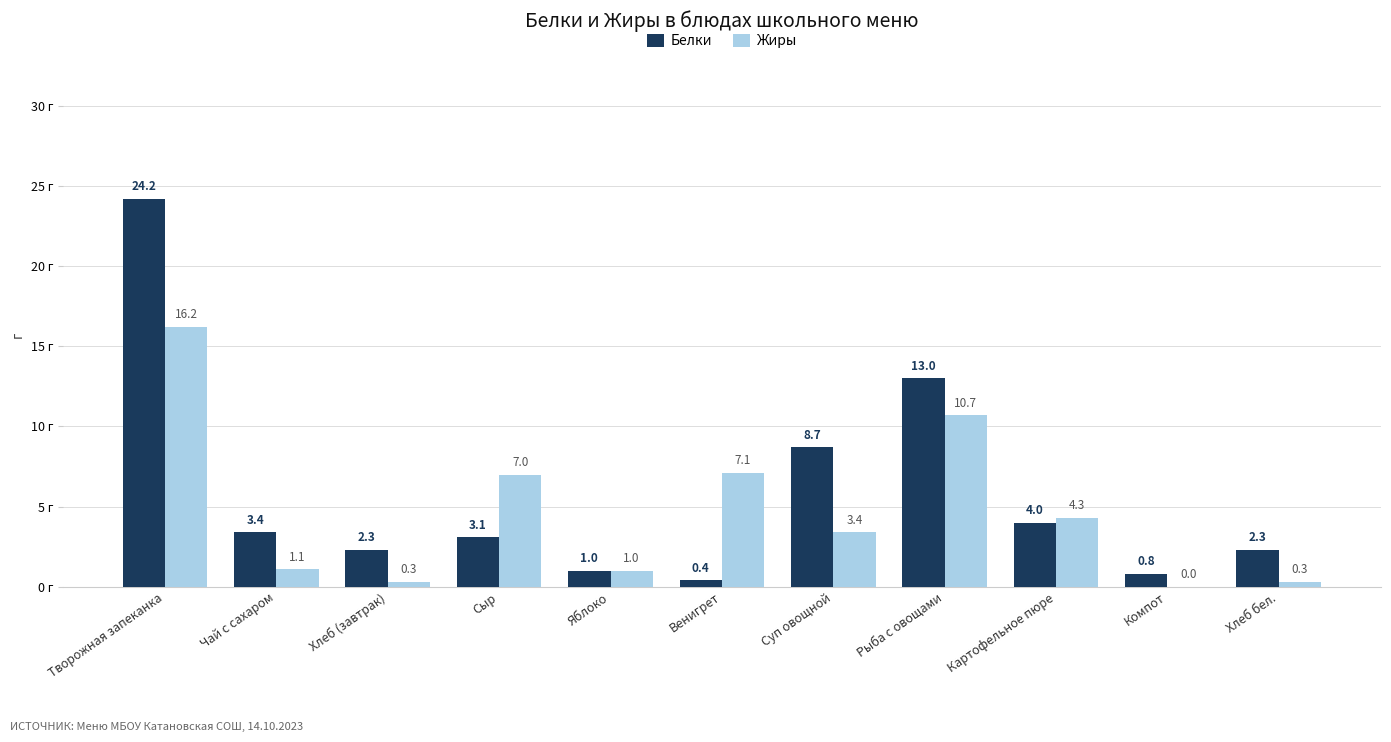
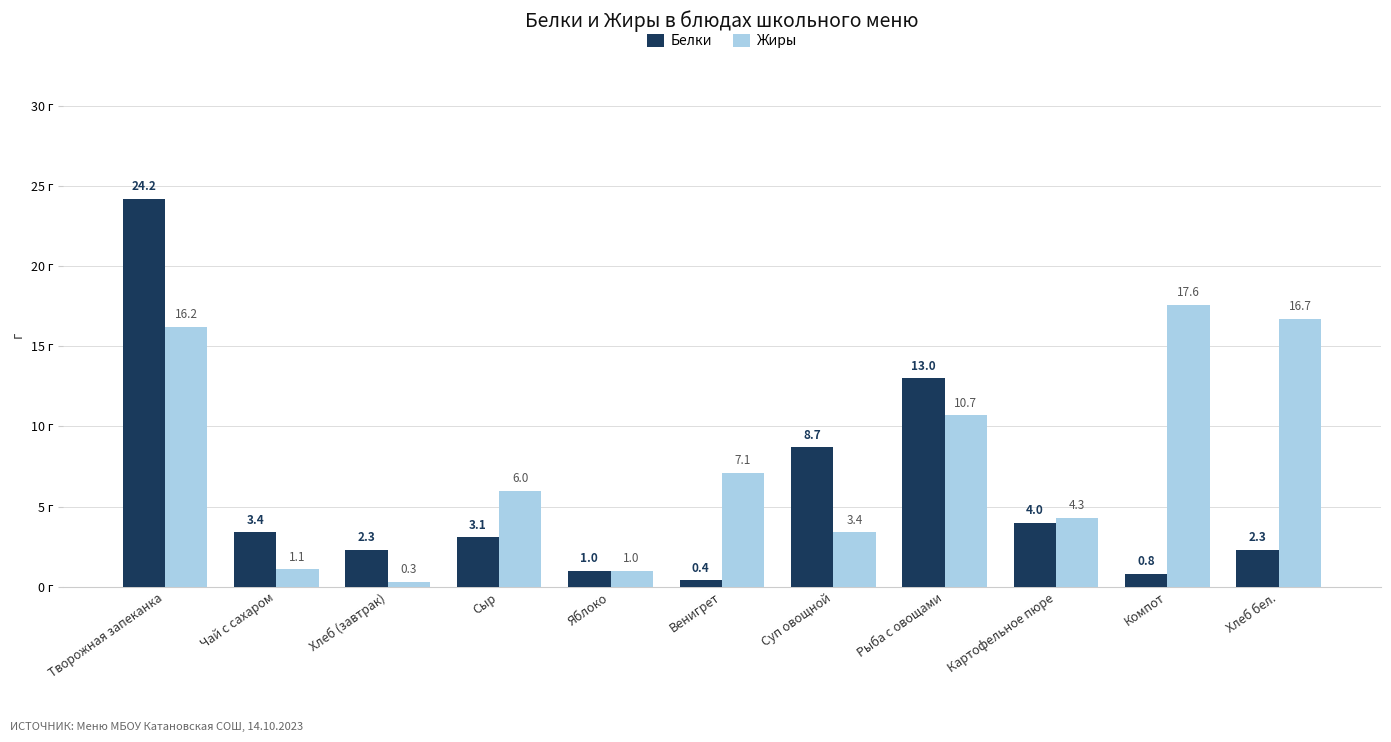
Жиры, Сыр: 7.0 -> 6.0
Жиры, Компот: 0.0 -> 17.6
Жиры, Хлеб бел.: 0.3 -> 16.7
